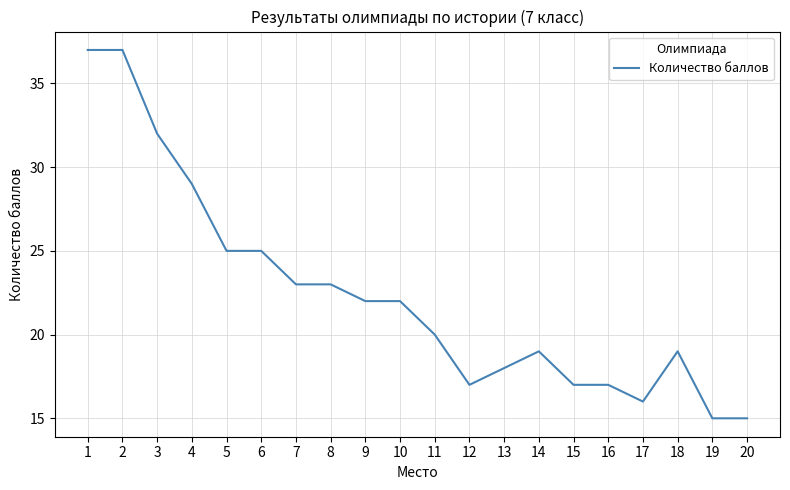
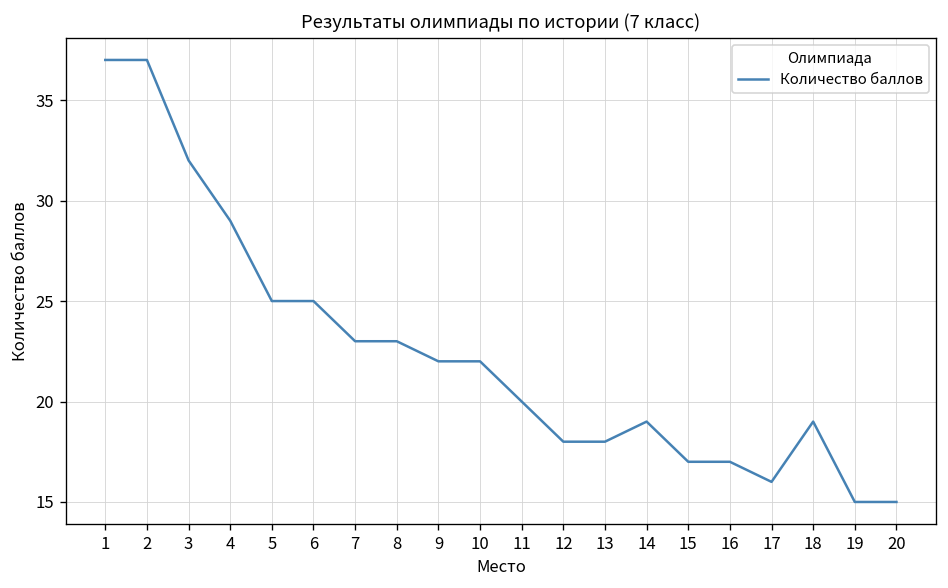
12: 17 -> 18
